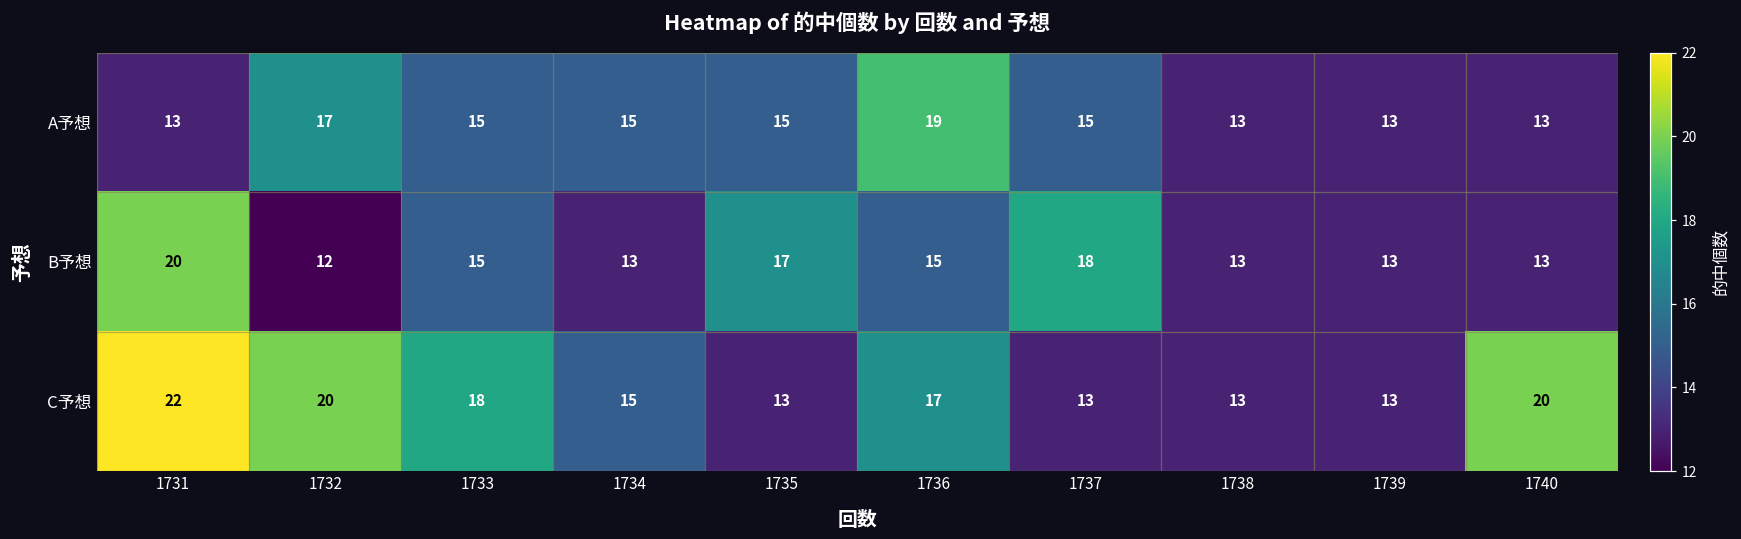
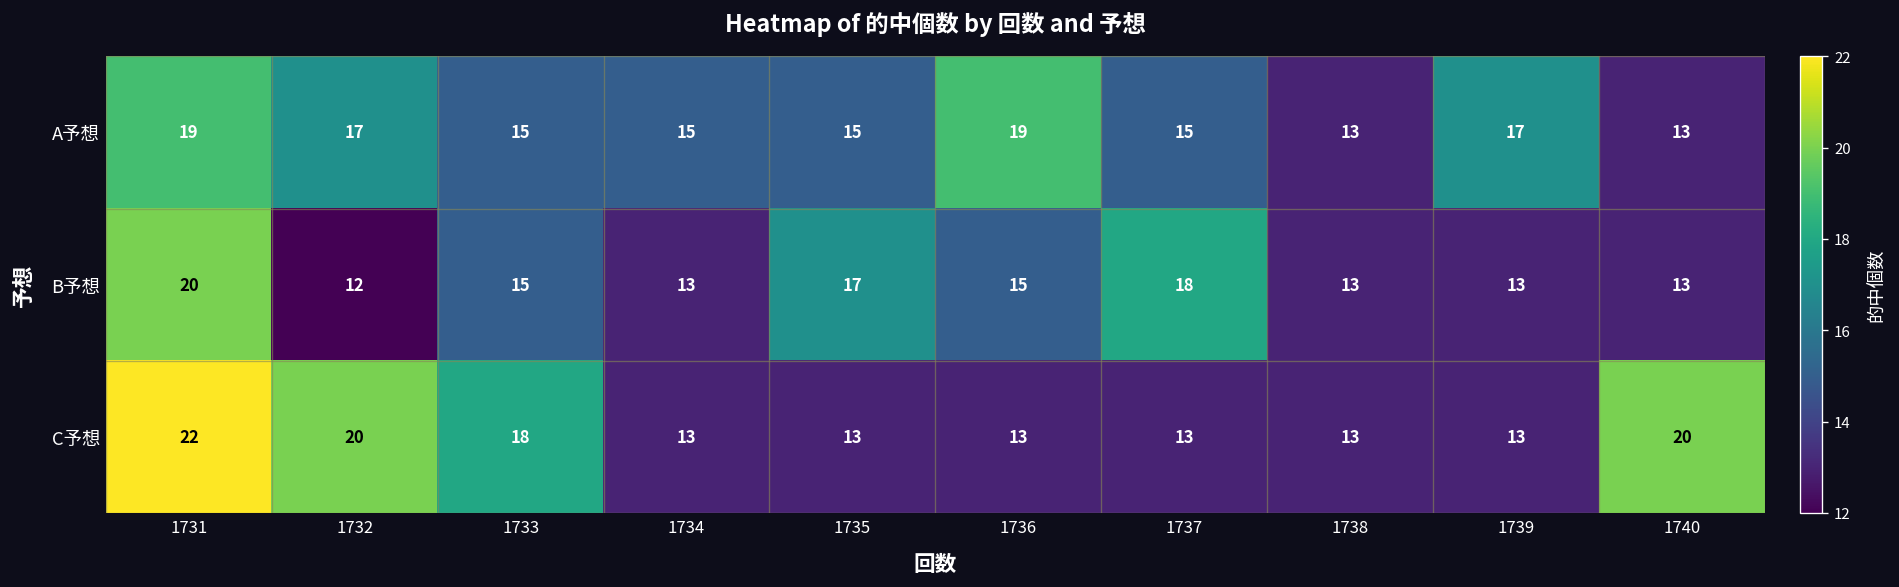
A予想, 1731: 13 -> 19
A予想, 1739: 13 -> 17
C予想, 1734: 15 -> 13
C予想, 1736: 17 -> 13
